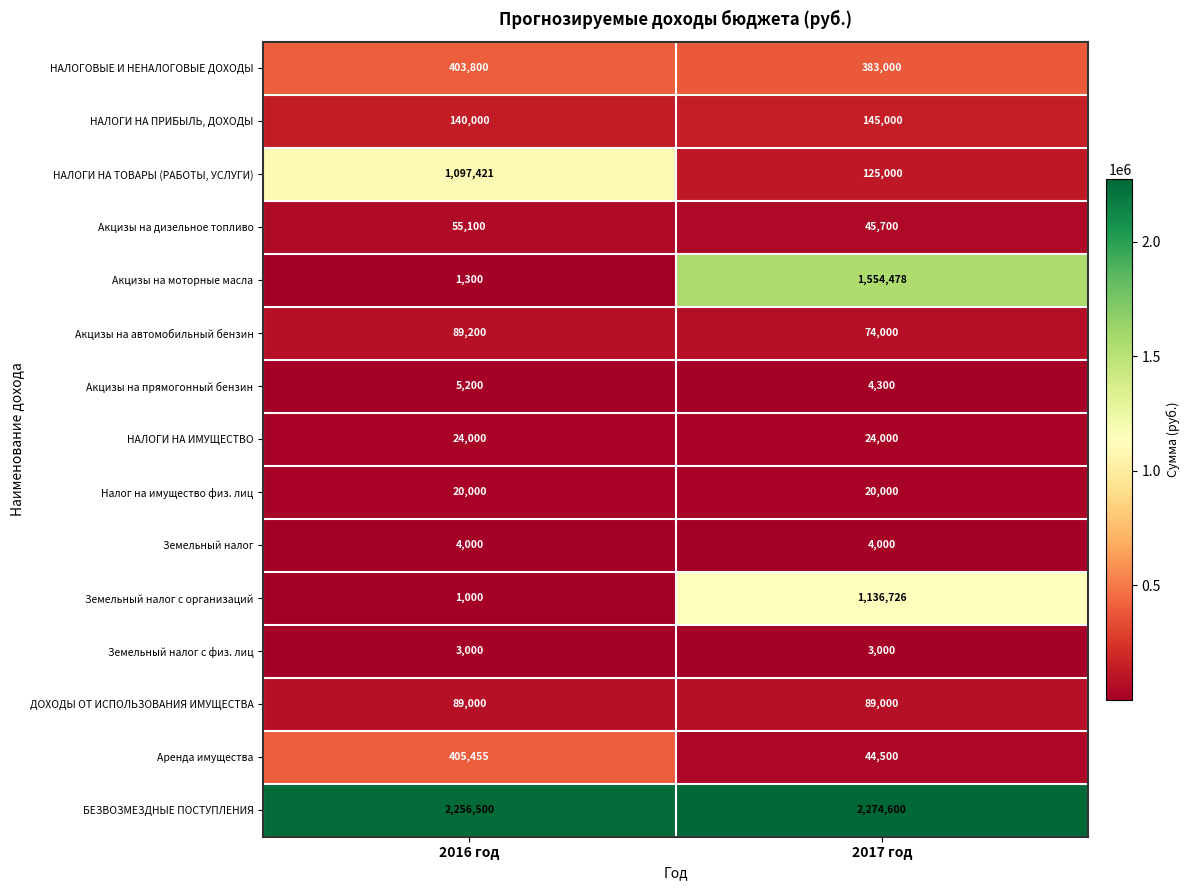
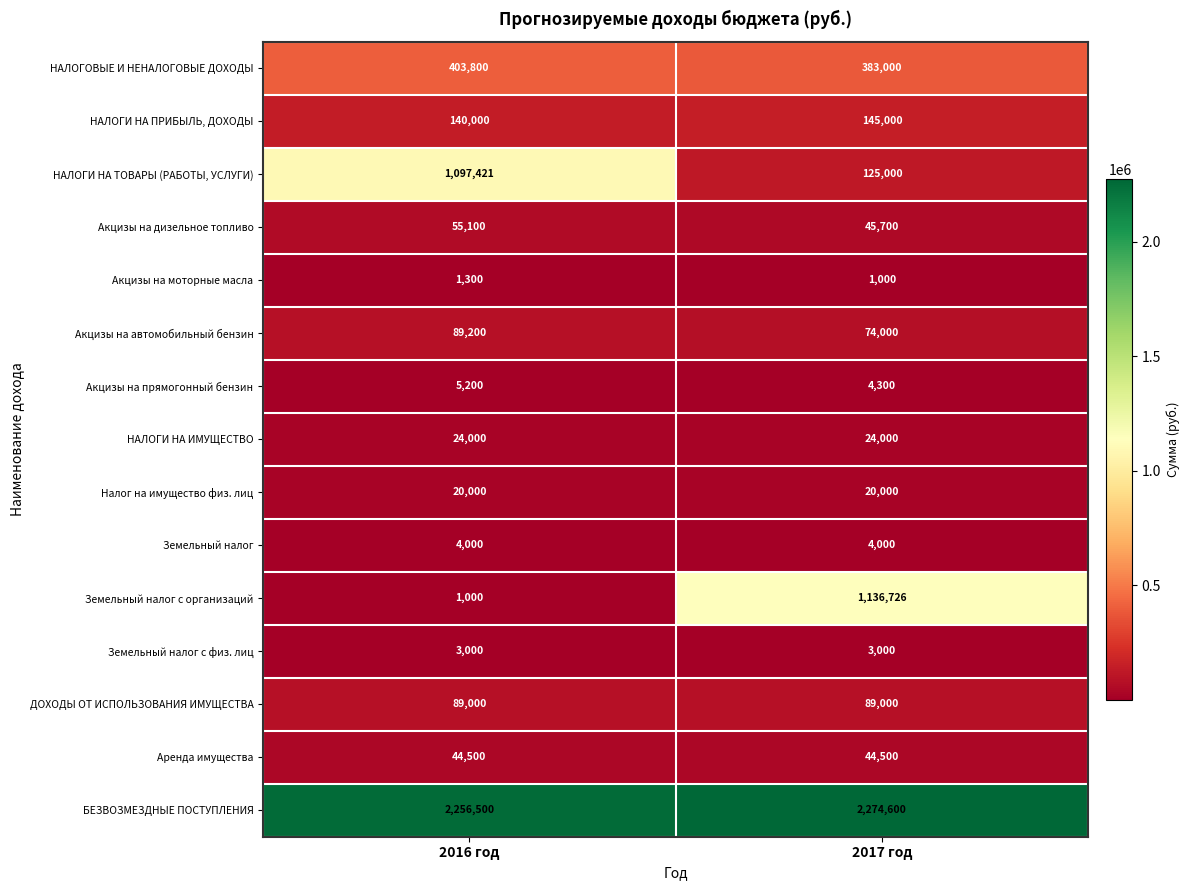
Акцизы на моторные масла, 2017 год: 1,554,478 -> 1,000
Аренда имущества, 2016 год: 405,455 -> 44,500
